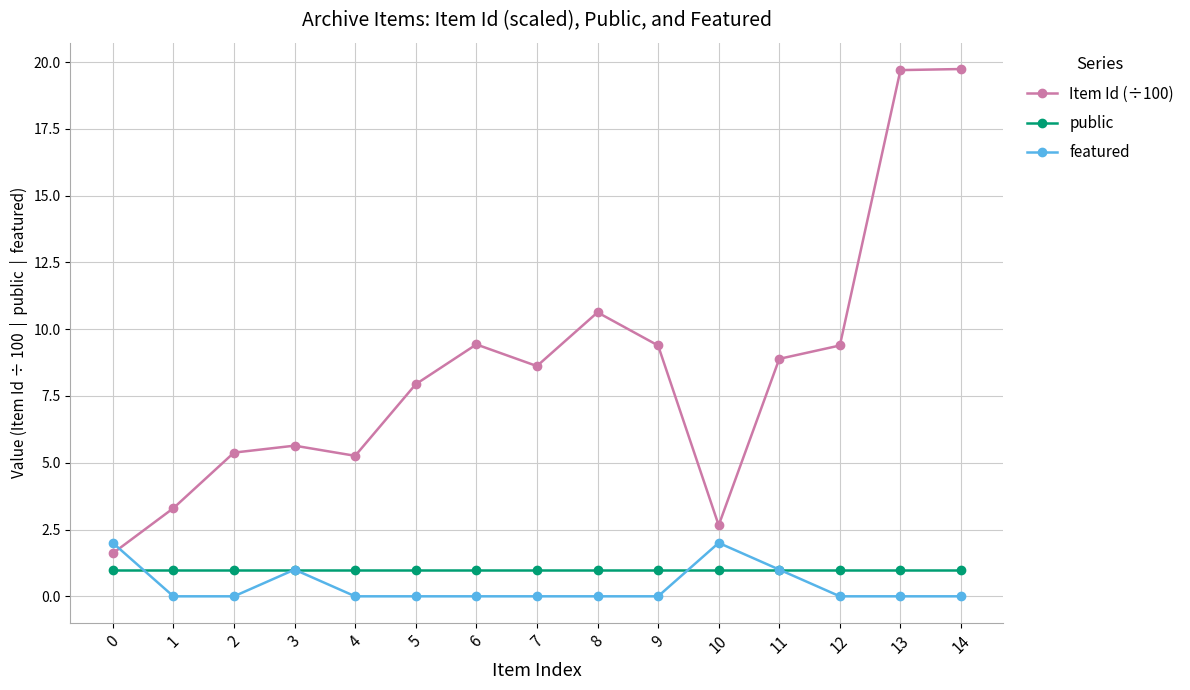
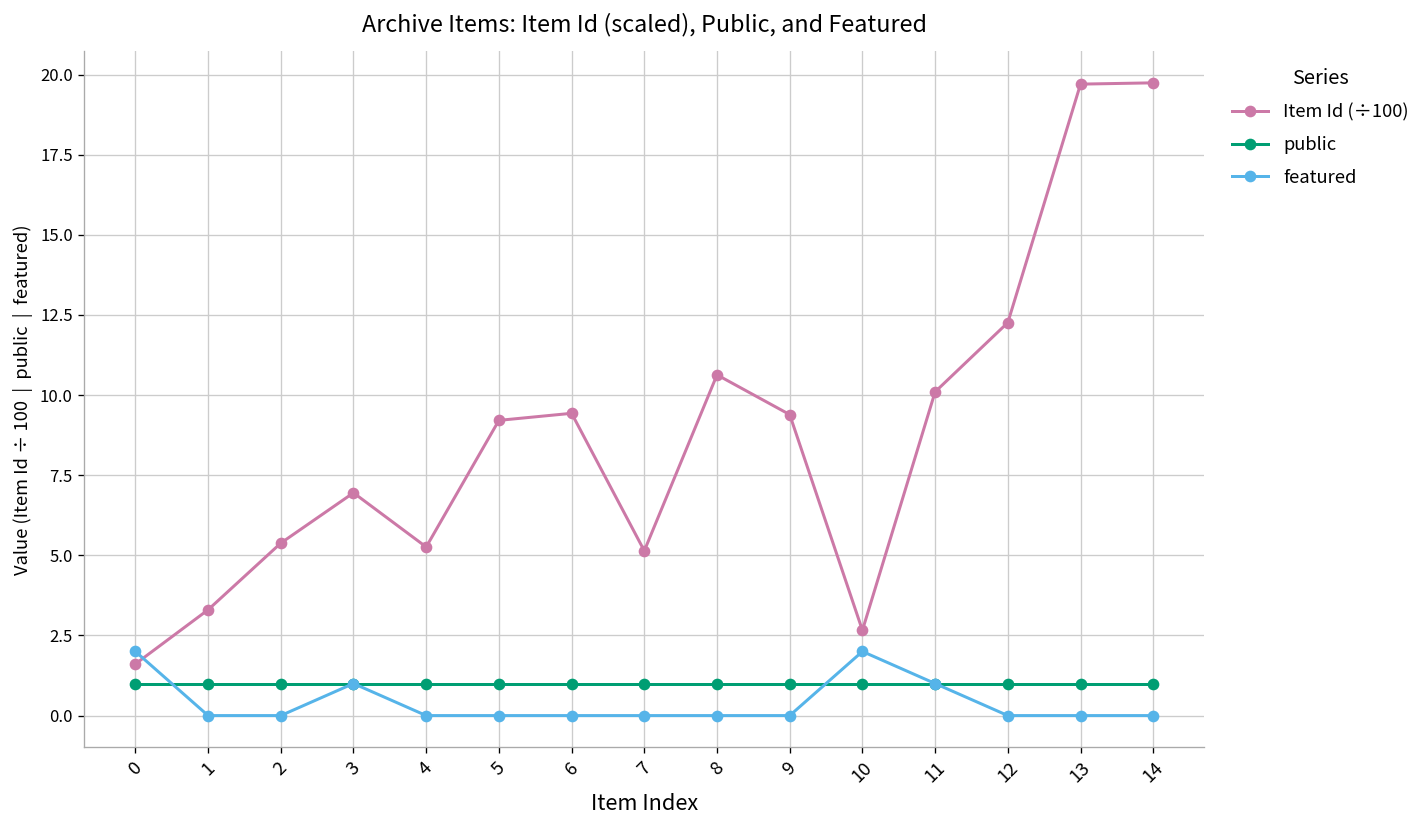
Item Id (÷100), 3: 5.6 -> 7.0
Item Id (÷100), 5: 7.9 -> 9.2
Item Id (÷100), 7: 8.6 -> 5.1
Item Id (÷100), 11: 8.9 -> 10.1
Item Id (÷100), 12: 9.4 -> 12.3
